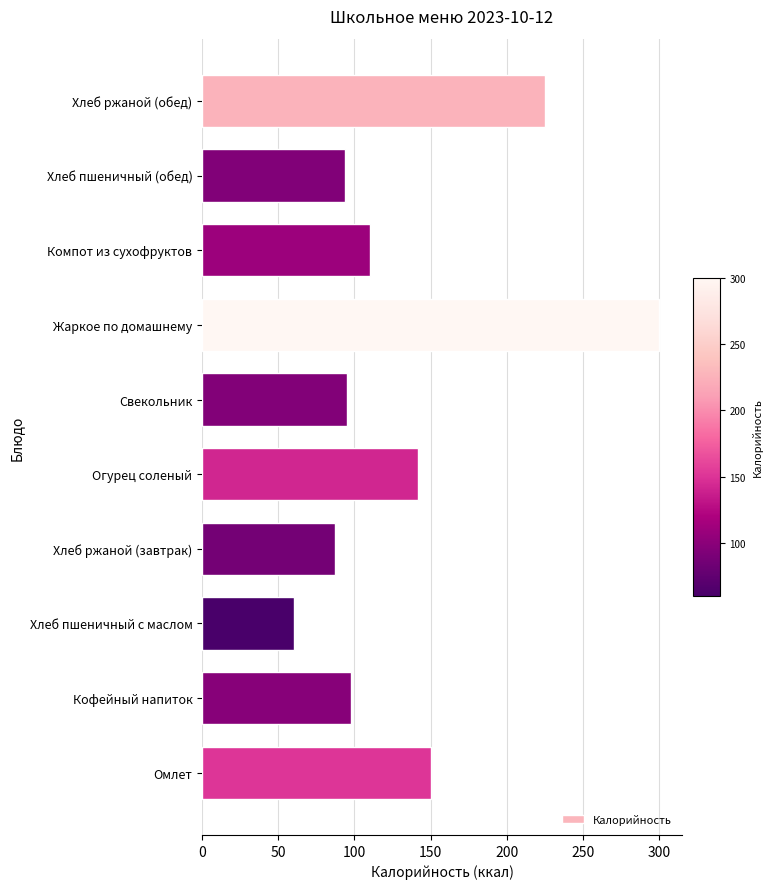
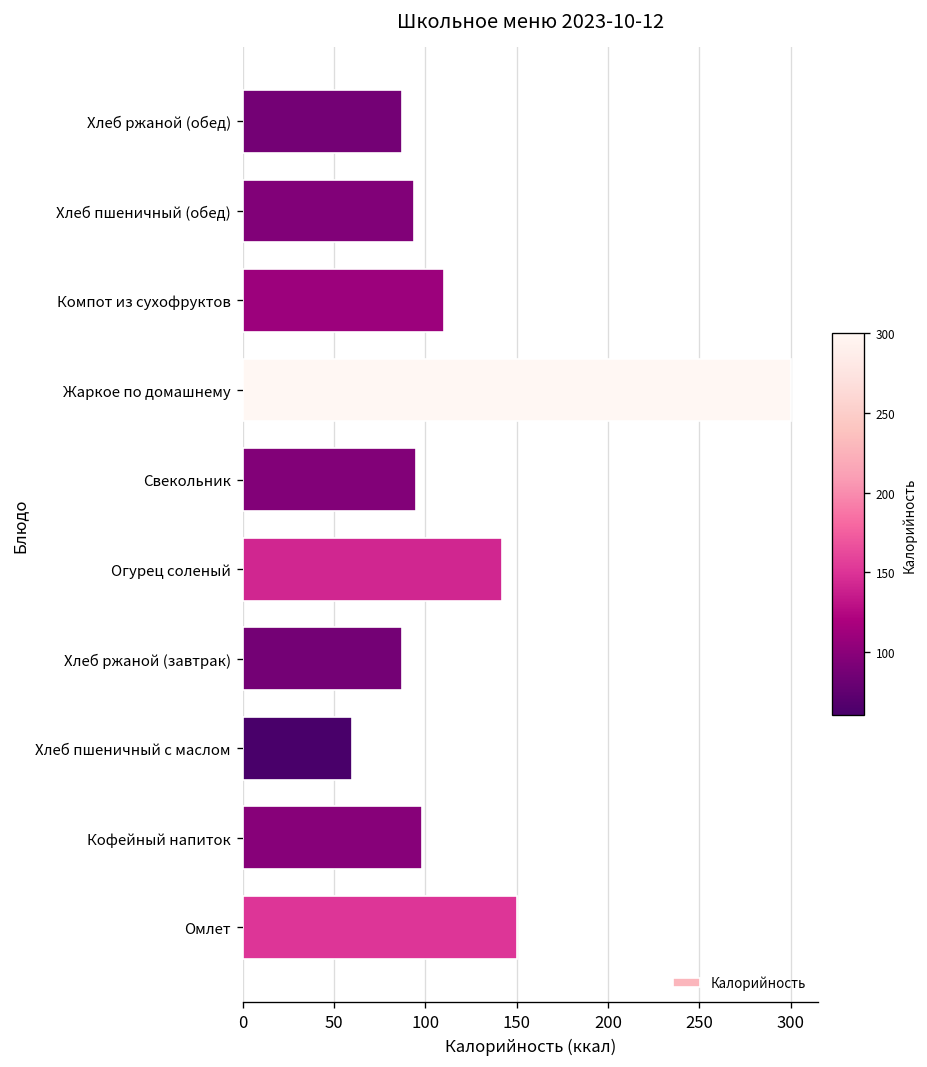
Хлеб ржаной (обед): 225 -> 87
